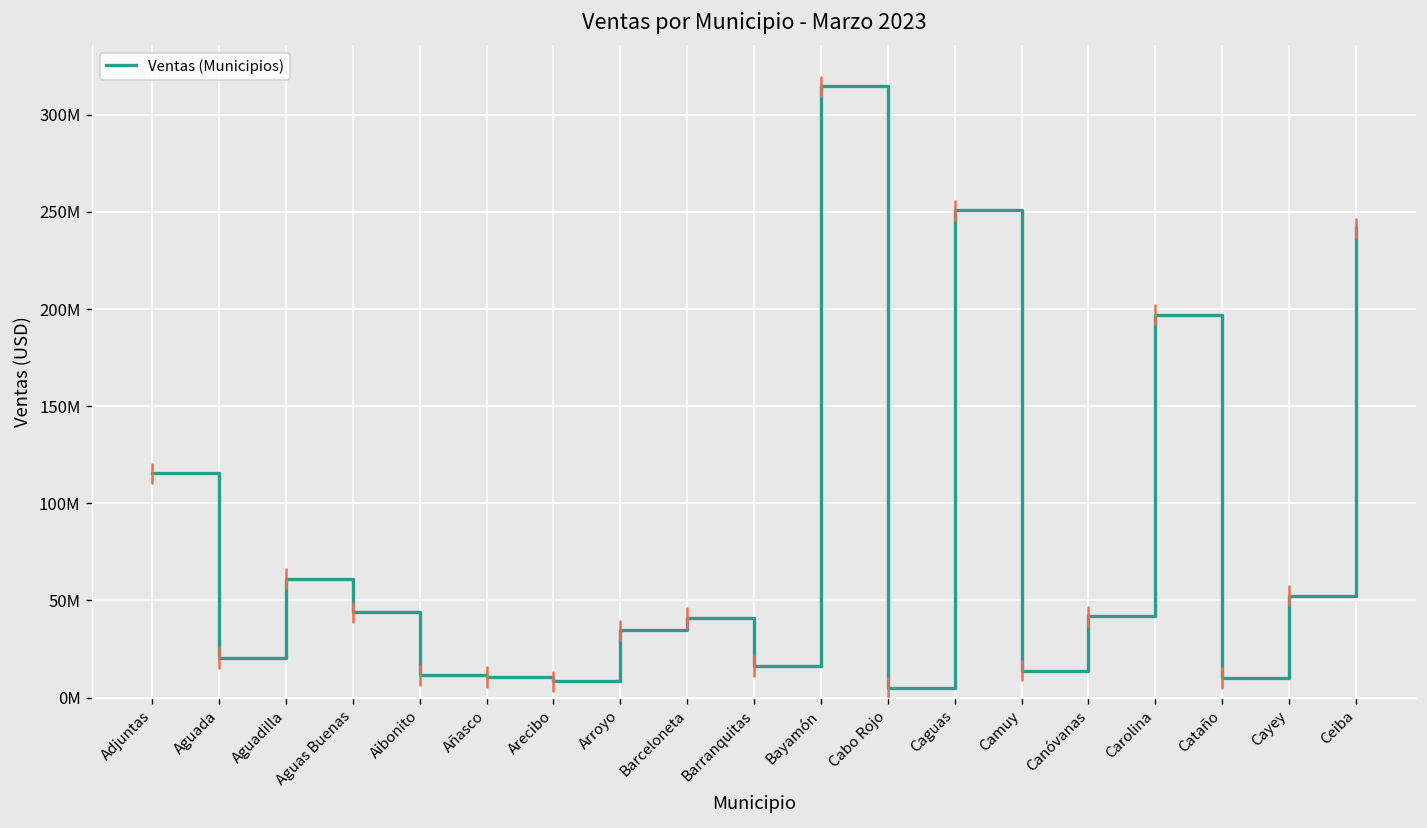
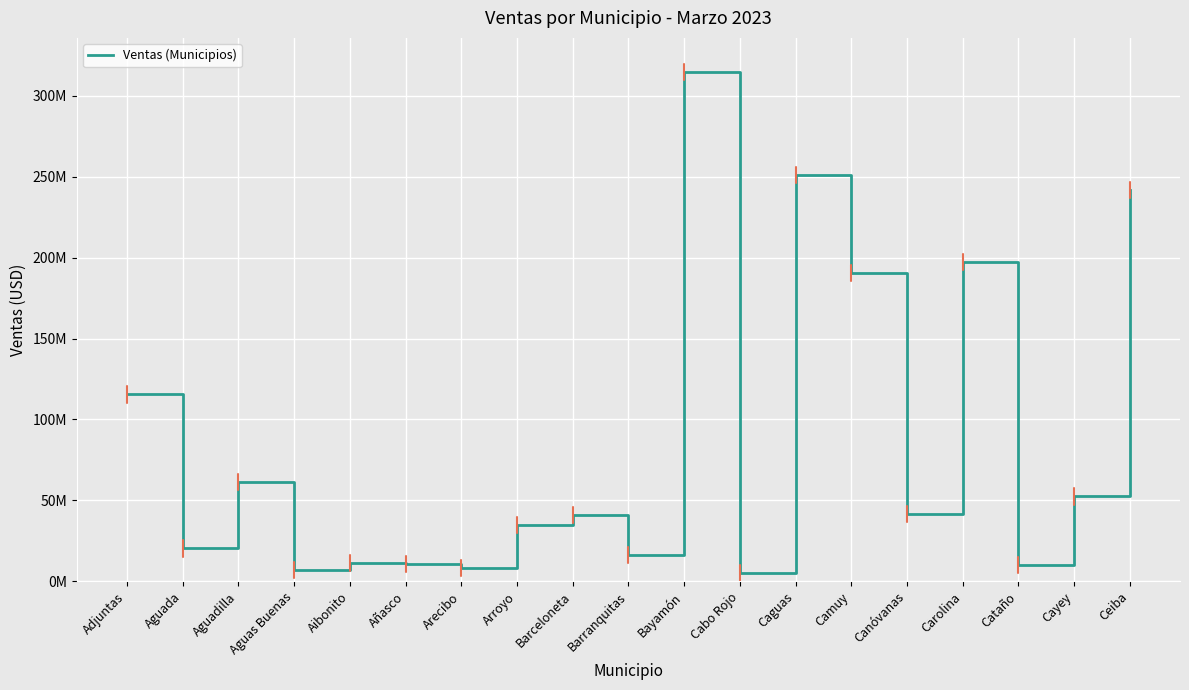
Ventas (Municipios), Aguas Buenas: 44000000 -> 7000000
Ventas (Municipios), Camuy: 14000000 -> 191000000
